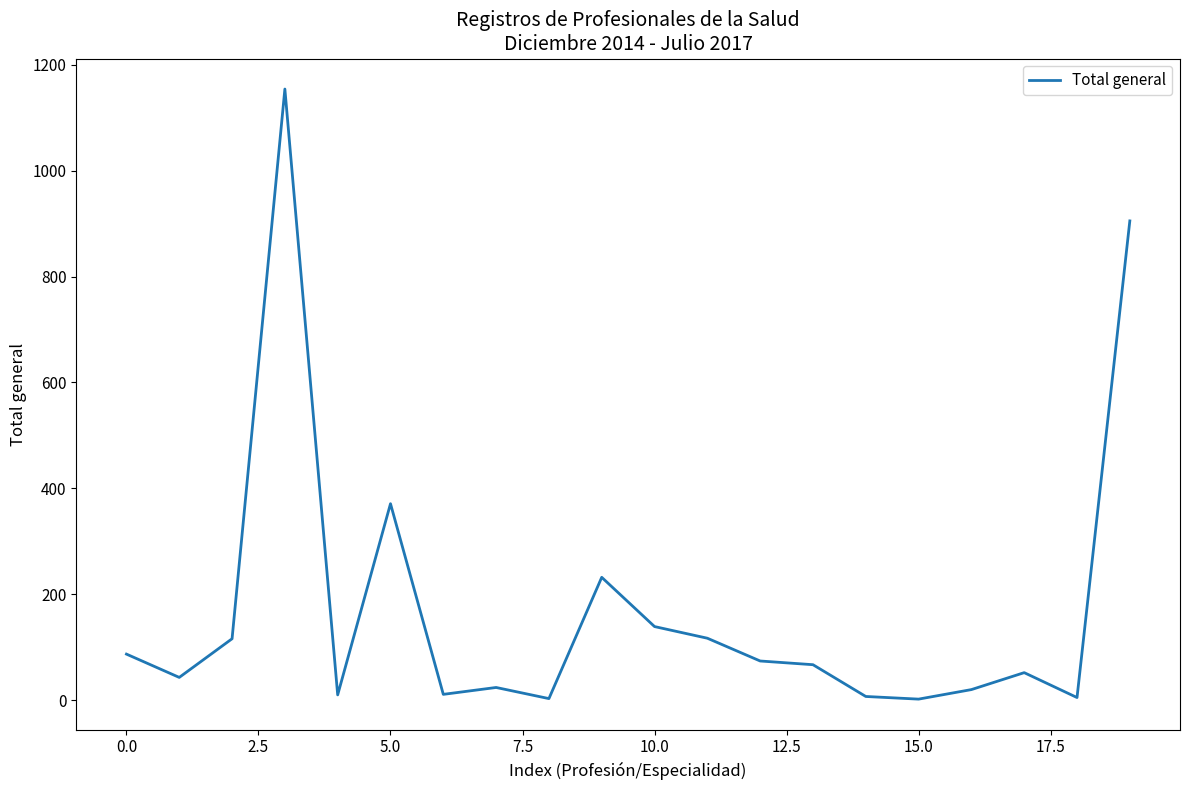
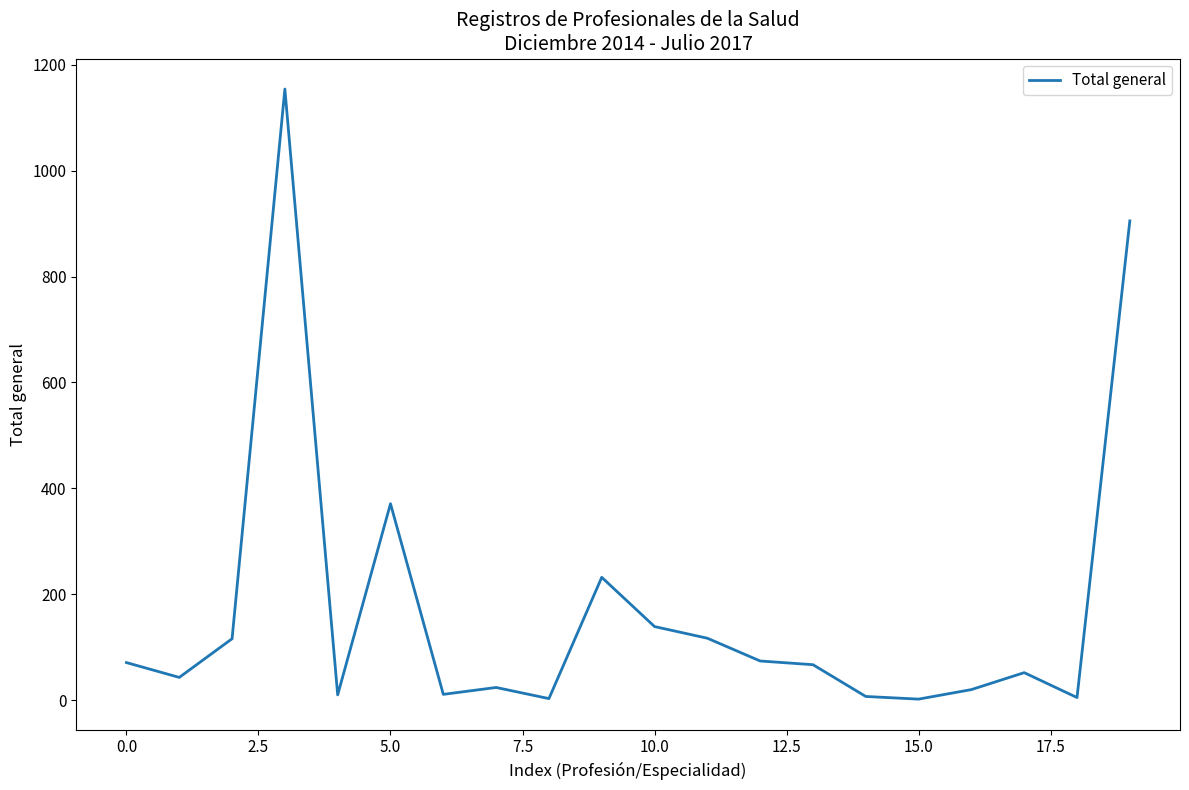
0.0: 90 -> 70
